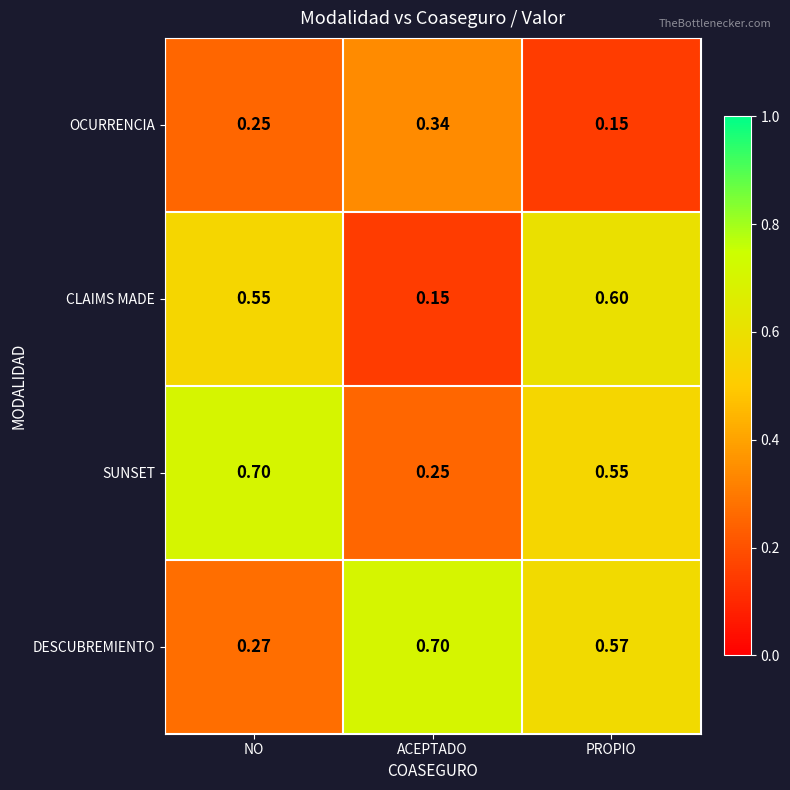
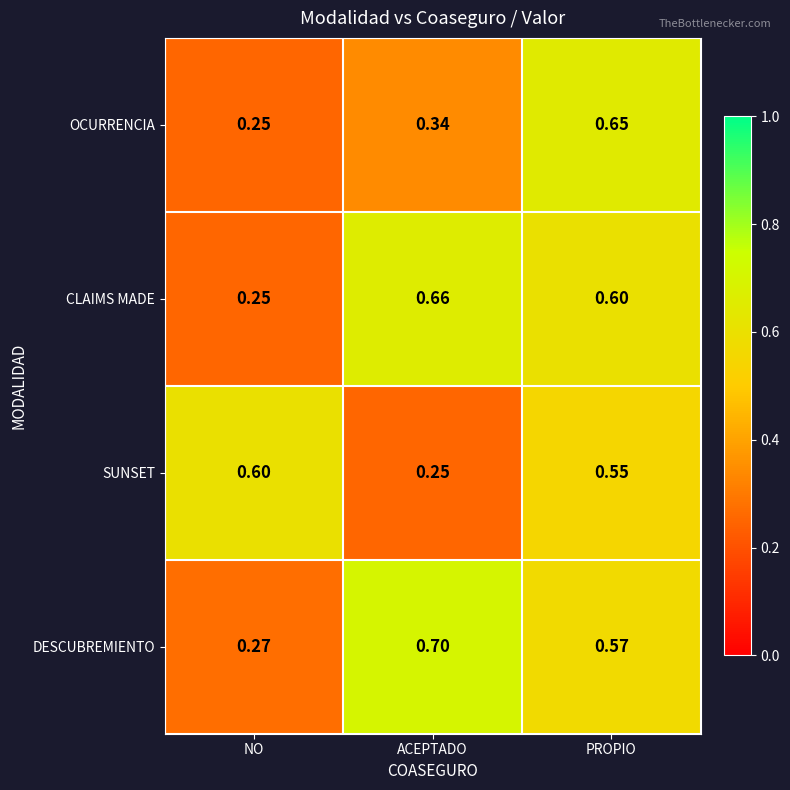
OCURRENCIA, PROPIO: 0.15 -> 0.65
CLAIMS MADE, NO: 0.55 -> 0.25
CLAIMS MADE, ACEPTADO: 0.15 -> 0.66
SUNSET, NO: 0.70 -> 0.60
